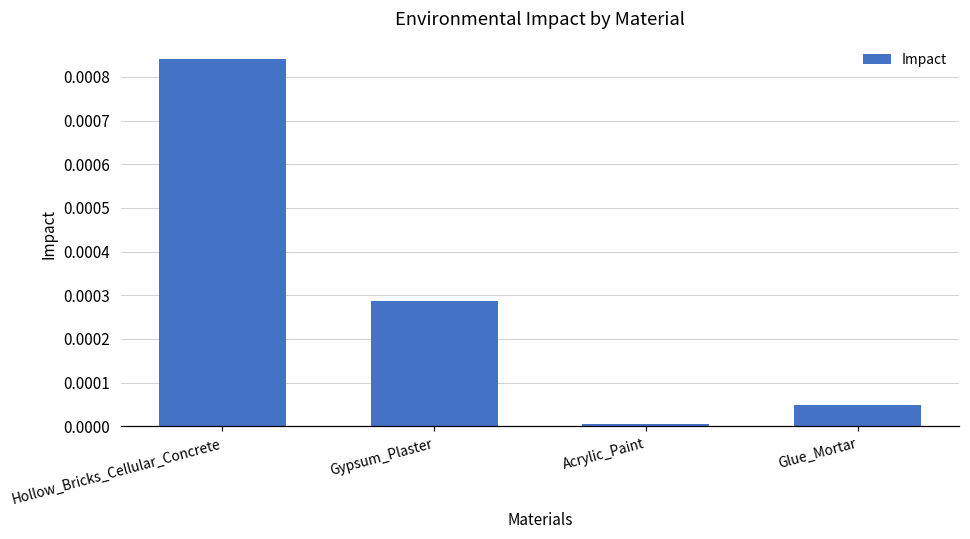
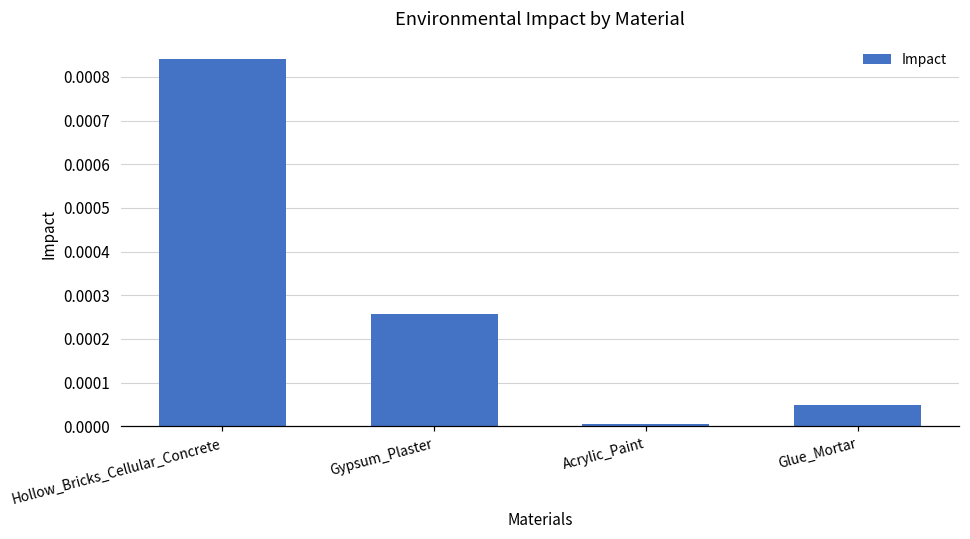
Gypsum_Plaster: 0.00029 -> 0.00026
